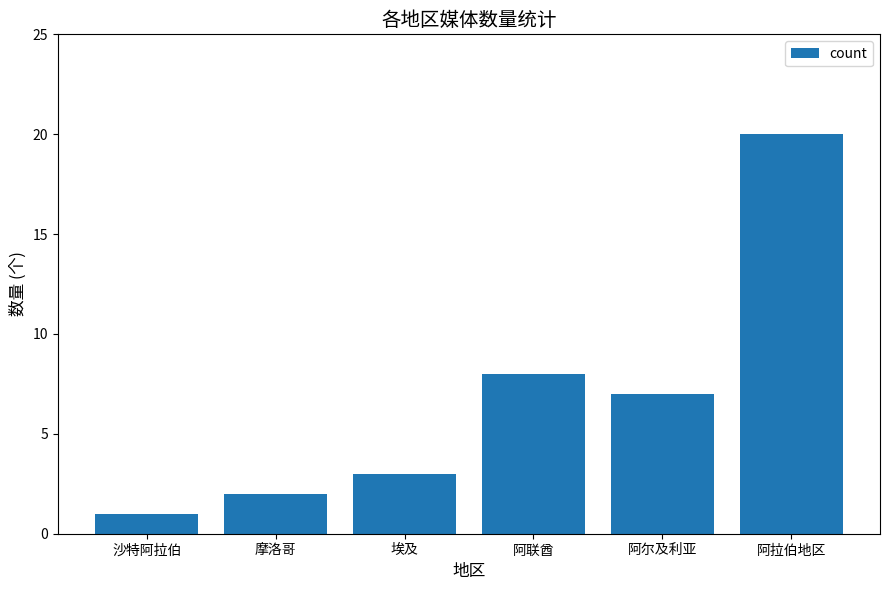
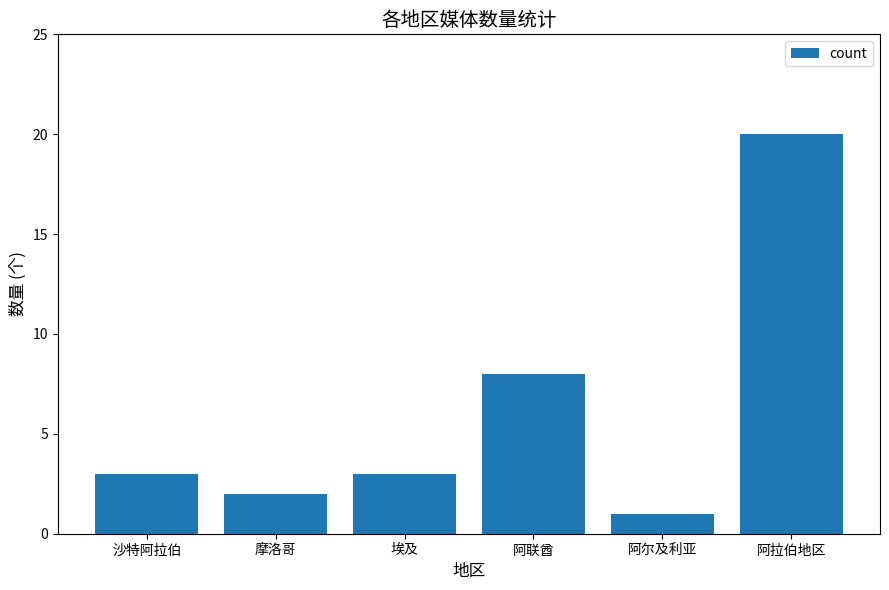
沙特阿拉伯: 1 -> 3
阿尔及利亚: 7 -> 1
